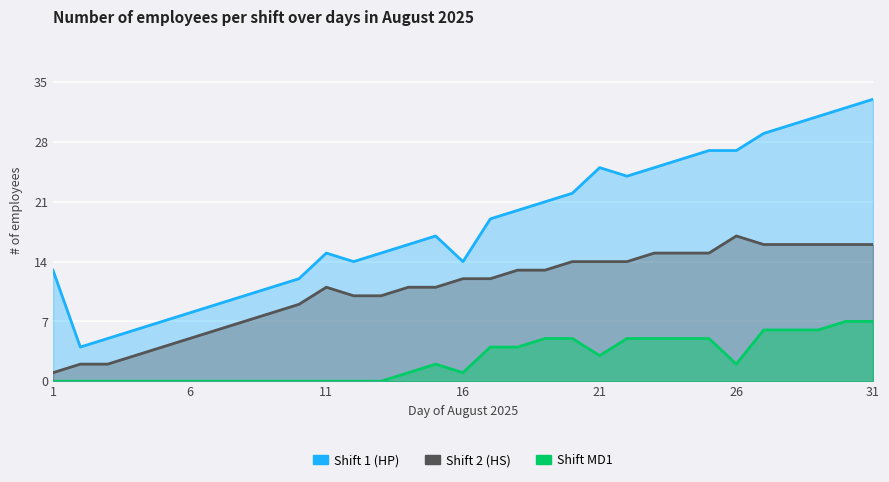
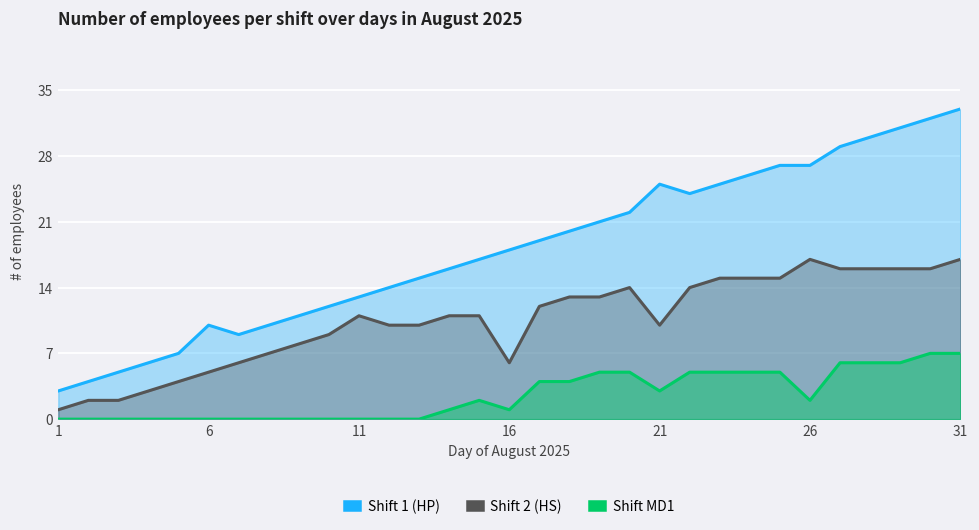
Shift 1 (HP), 1: 13 -> 3
Shift 1 (HP), 6: 8 -> 10
Shift 1 (HP), 11: 15 -> 13
Shift 1 (HP), 16: 14 -> 18
Shift 2 (HS), 16: 12 -> 6
Shift 2 (HS), 21: 14 -> 10
Shift 2 (HS), 31: 16 -> 17
